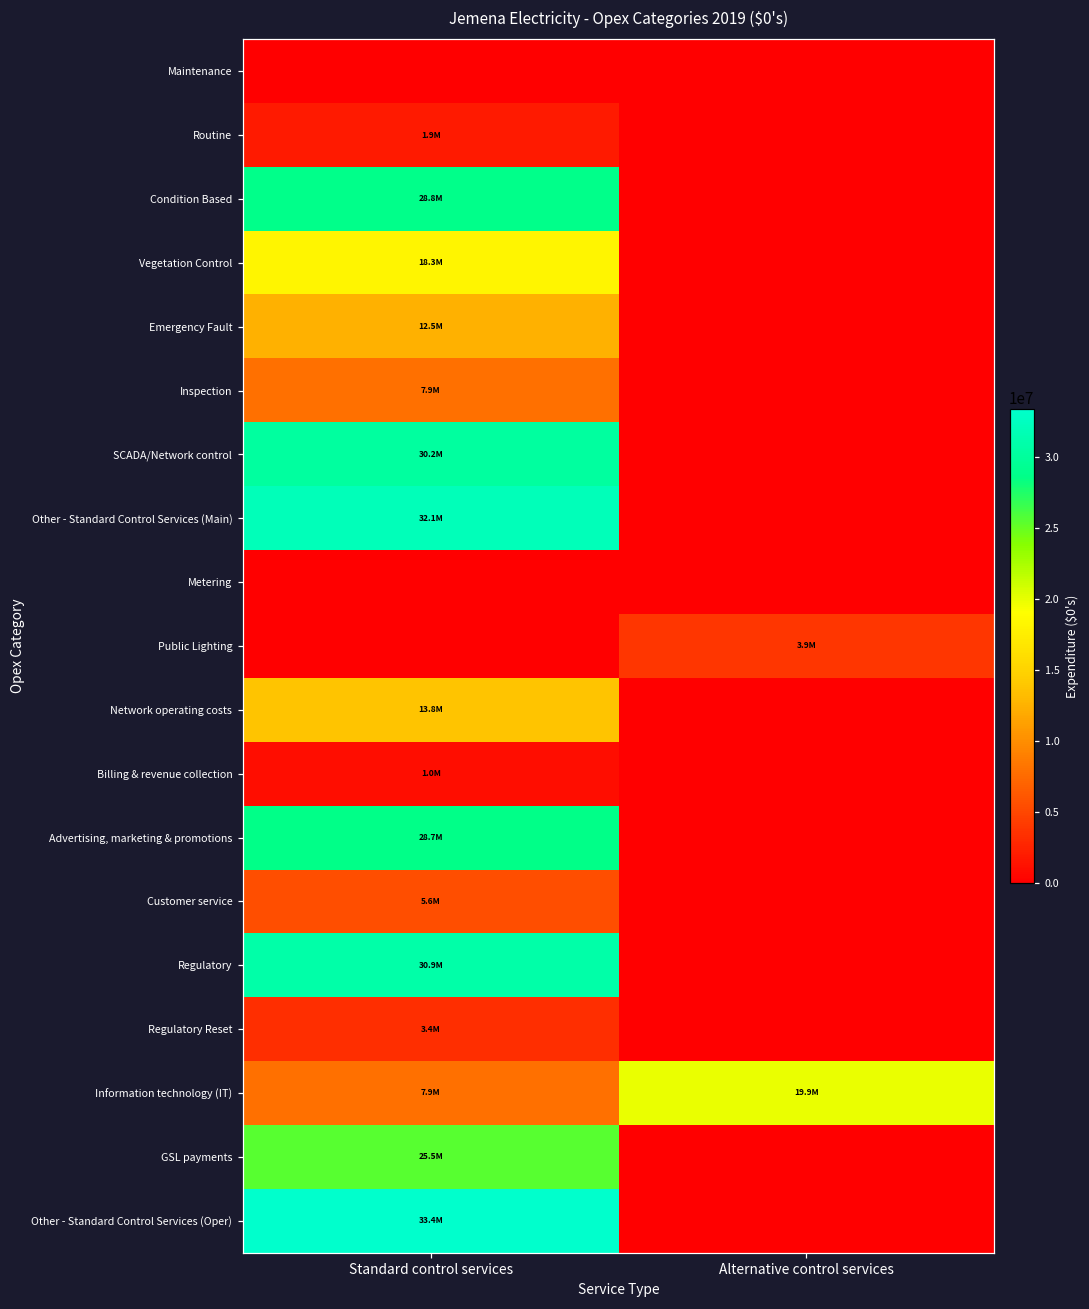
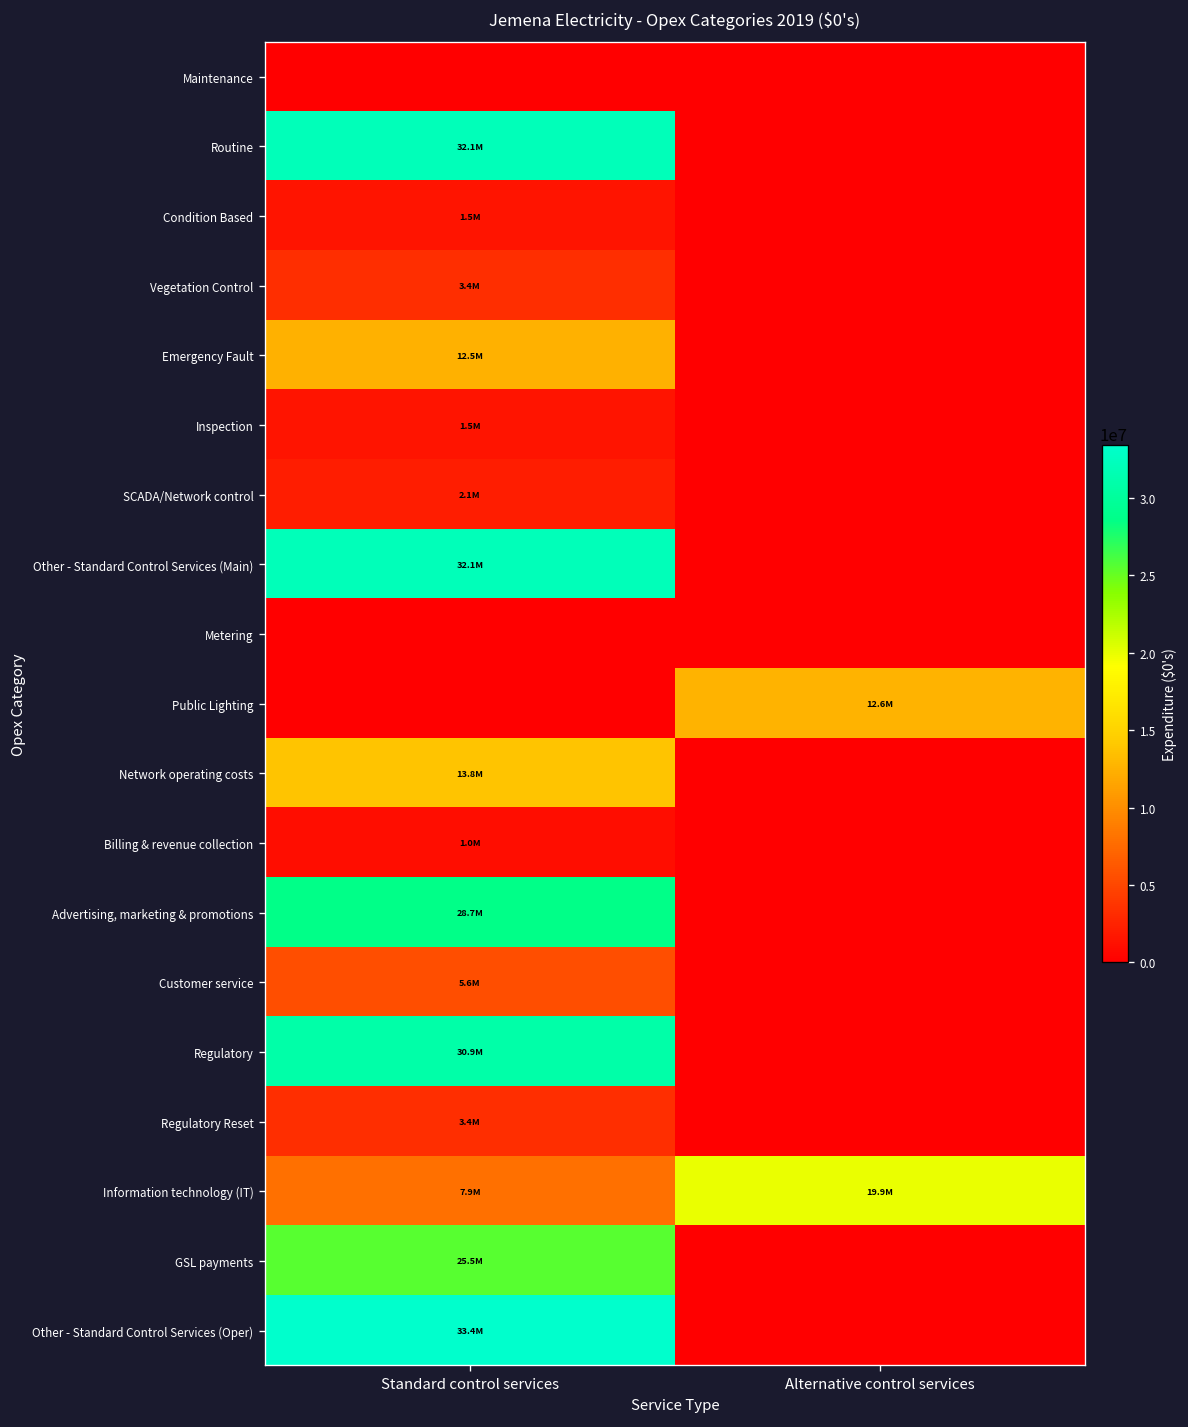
Routine, Standard control services: 1.9M -> 32.1M
Condition Based, Standard control services: 28.8M -> 1.5M
Vegetation Control, Standard control services: 18.3M -> 3.4M
Inspection, Standard control services: 7.9M -> 1.5M
SCADA/Network control, Standard control services: 30.2M -> 2.1M
Public Lighting, Alternative control services: 3.9M -> 12.6M
